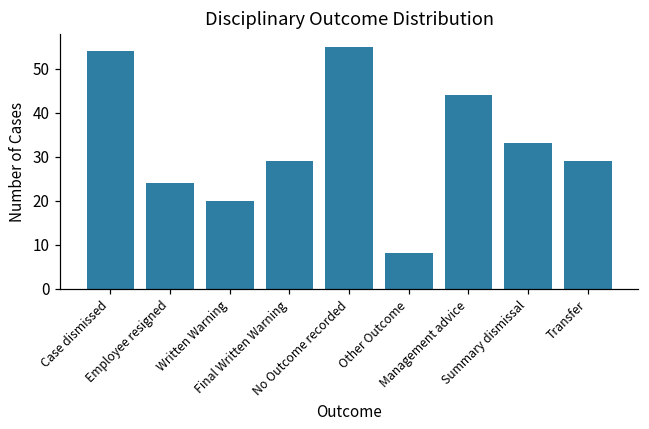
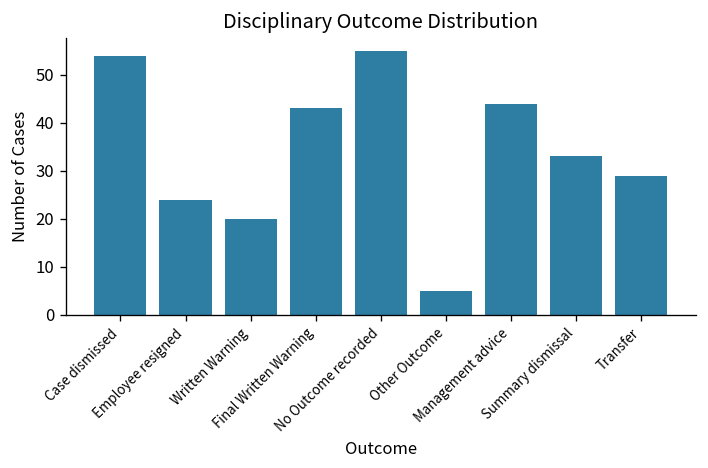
Final Written Warning: 29 -> 43
Other Outcome: 8 -> 5
